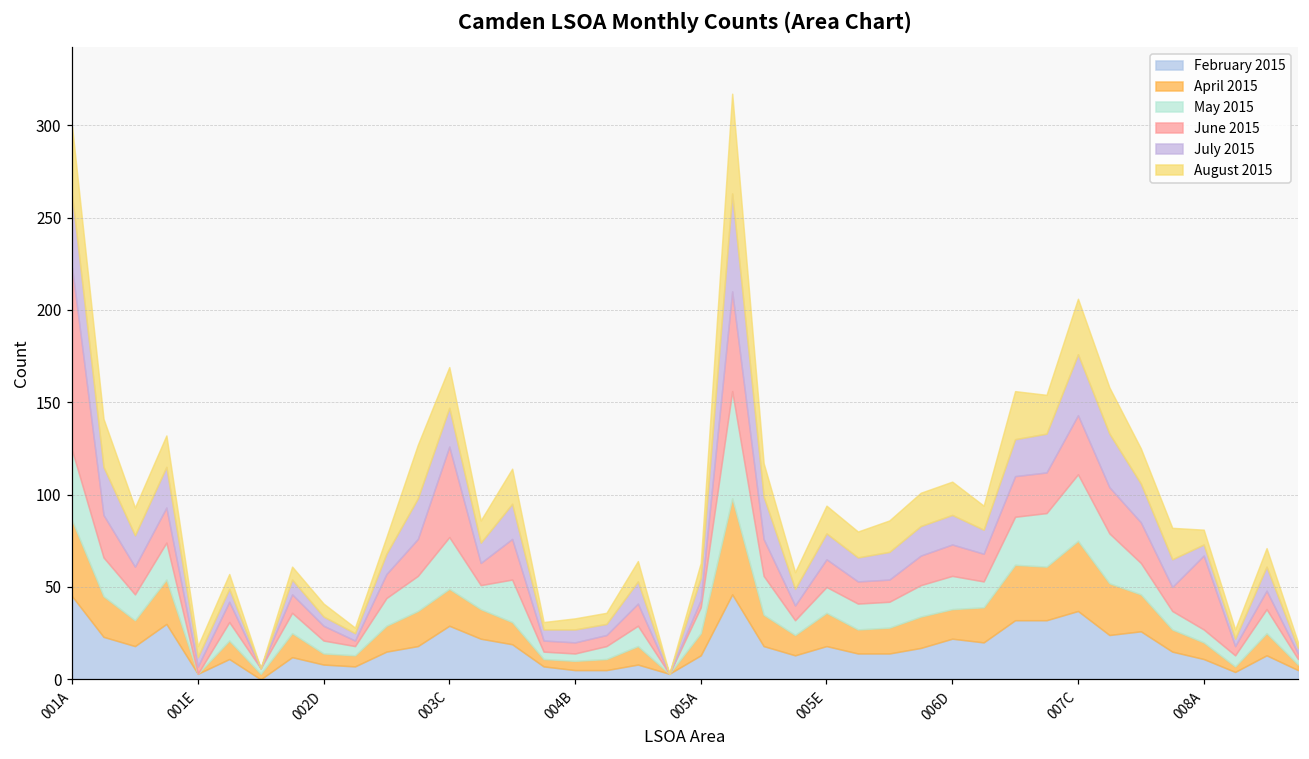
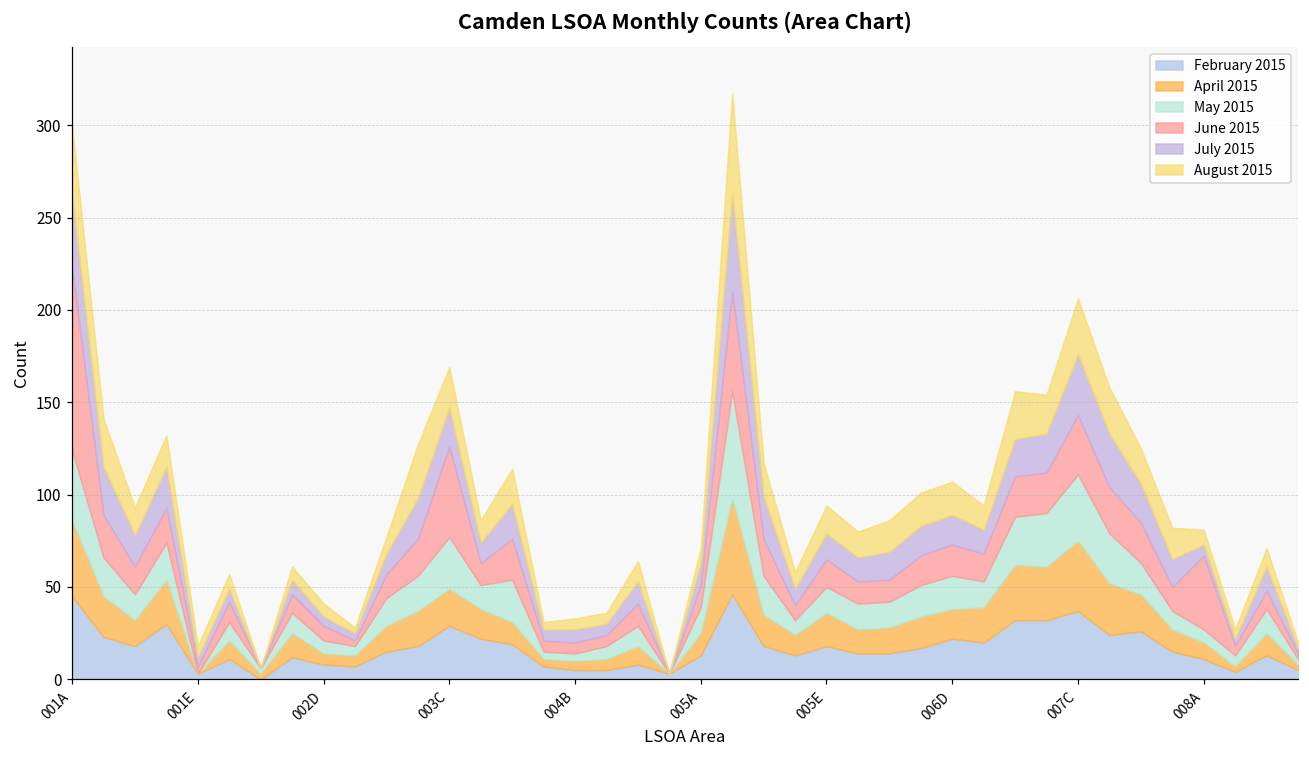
June 2015, 005A: 4 -> 12
